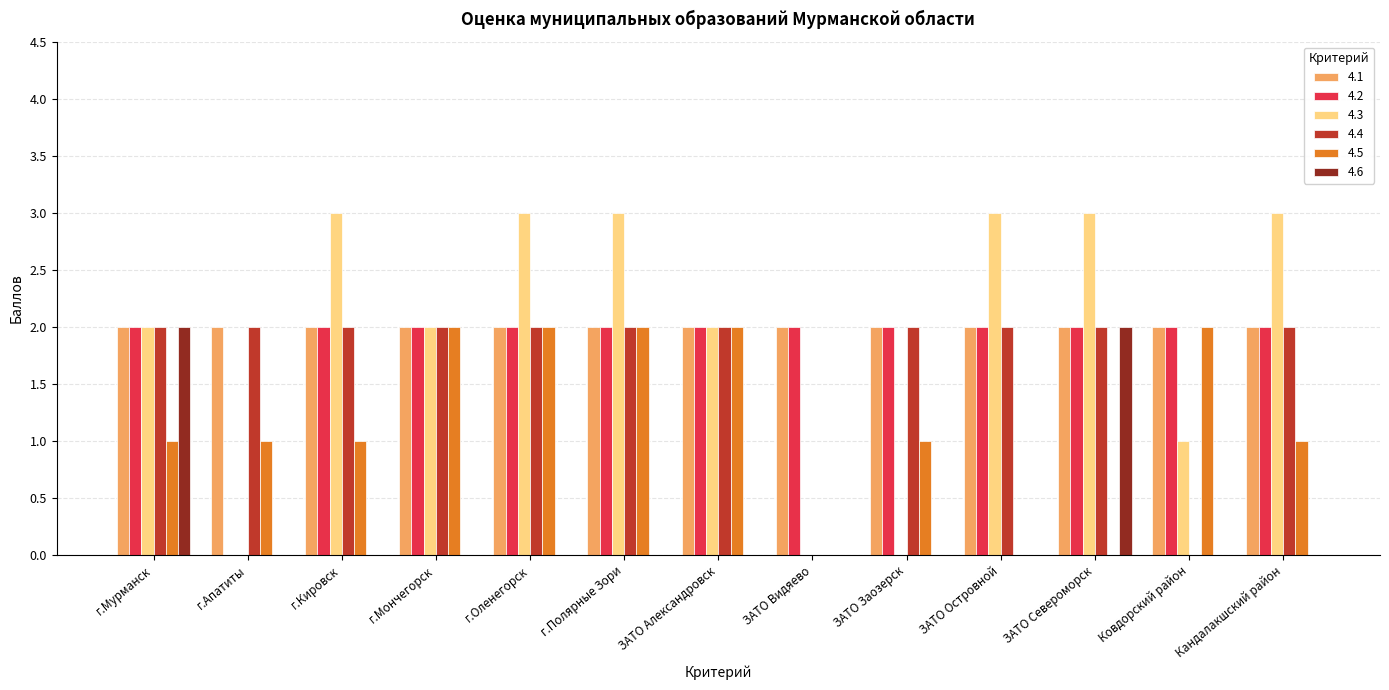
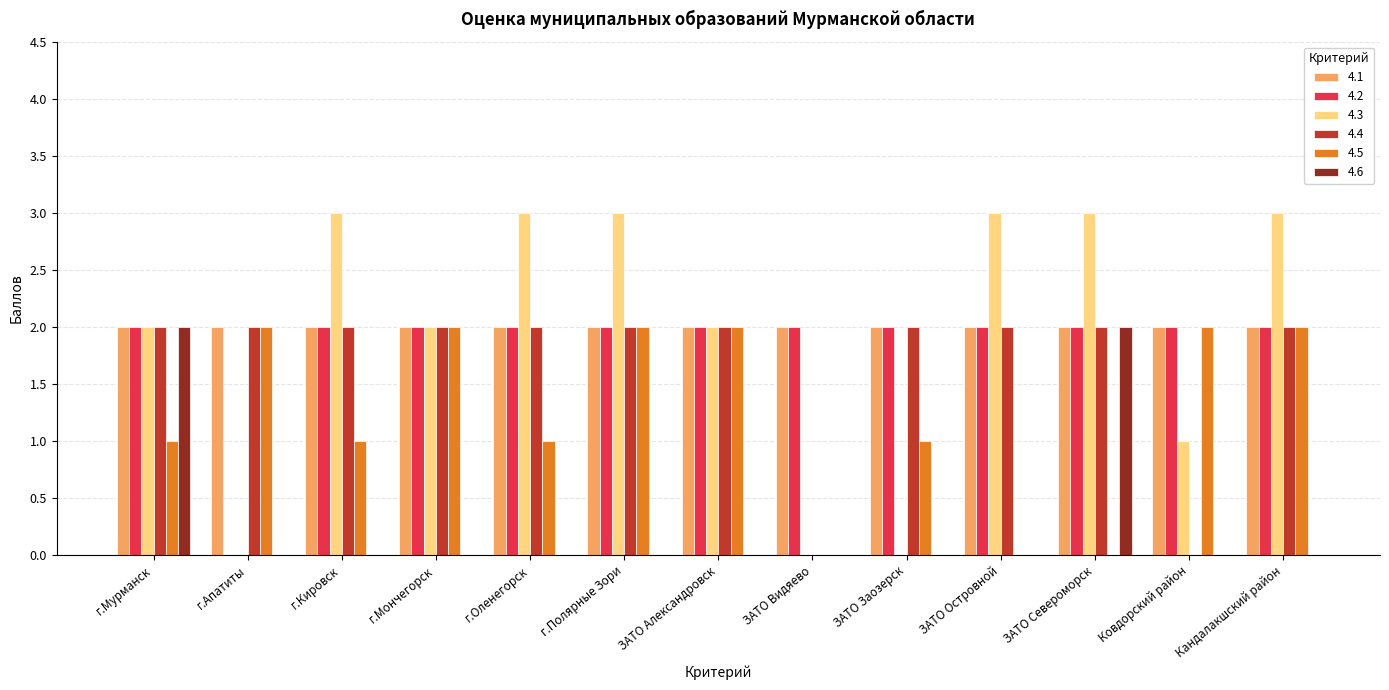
4.5, г.Апатиты: 1 -> 2
4.5, г.Оленегорск: 2 -> 1
4.5, Кандалакшский район: 1 -> 2
